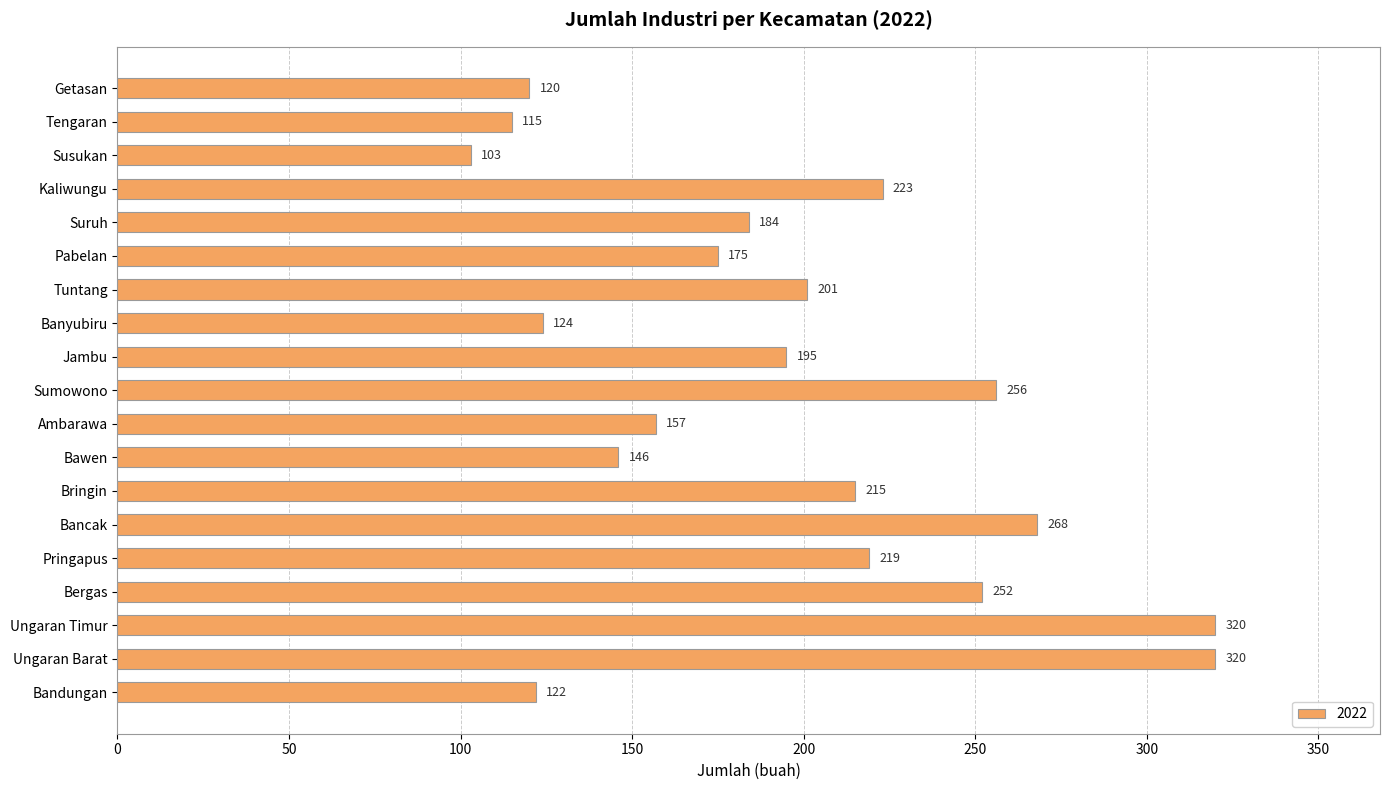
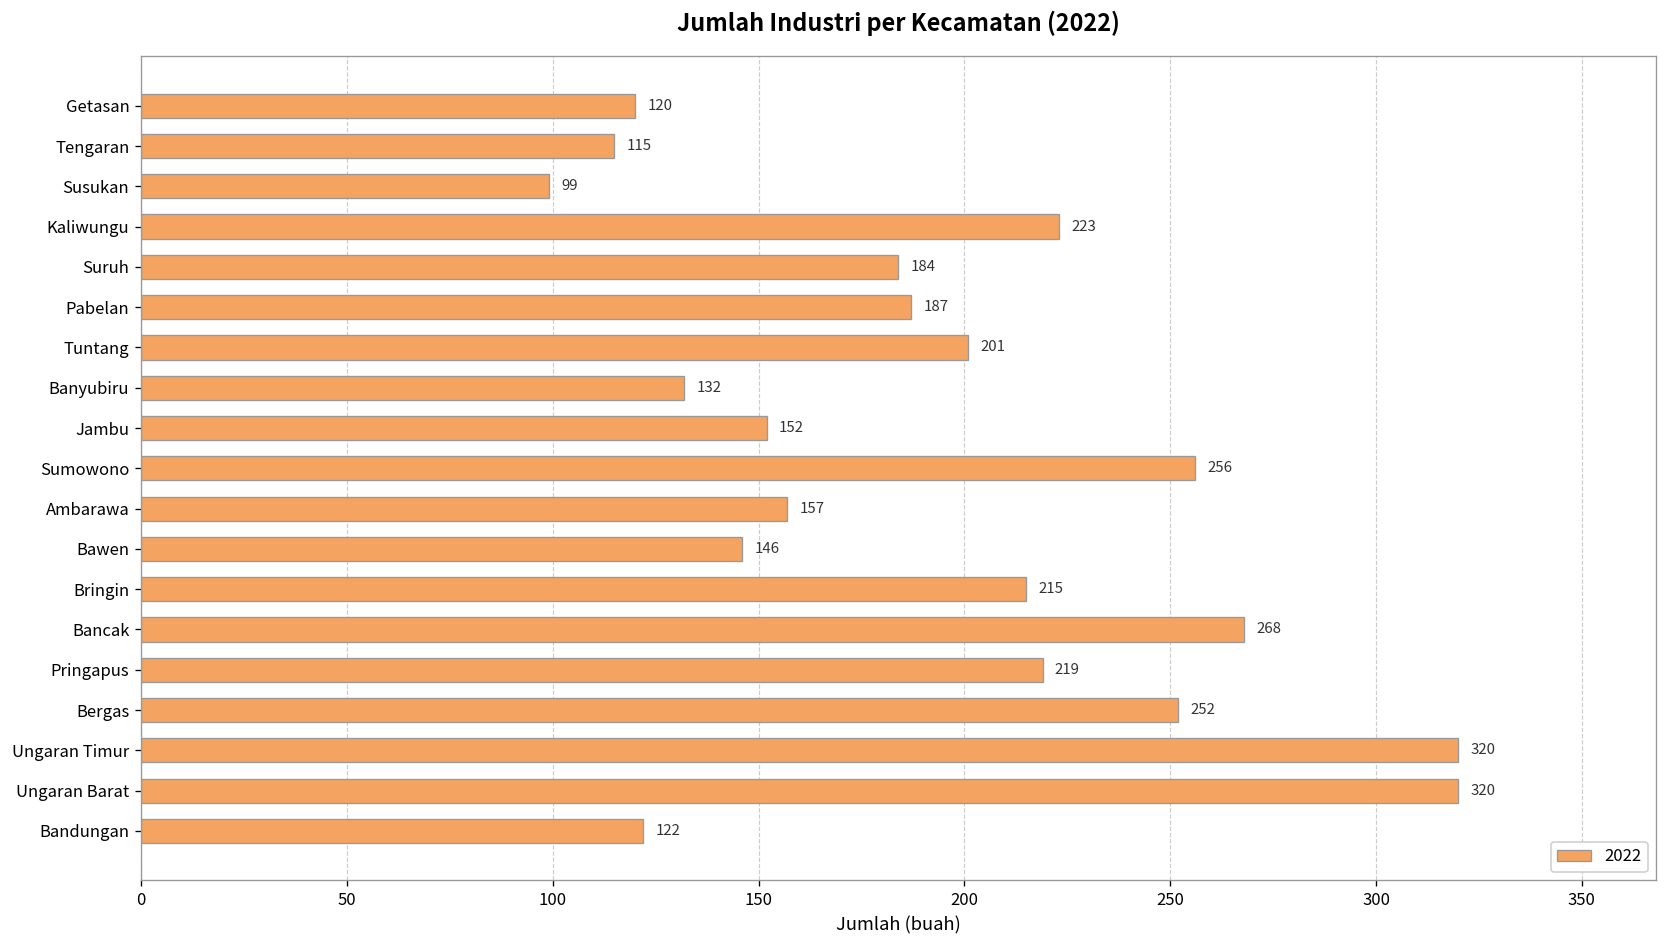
Susukan: 103 -> 99
Pabelan: 175 -> 187
Banyubiru: 124 -> 132
Jambu: 195 -> 152
